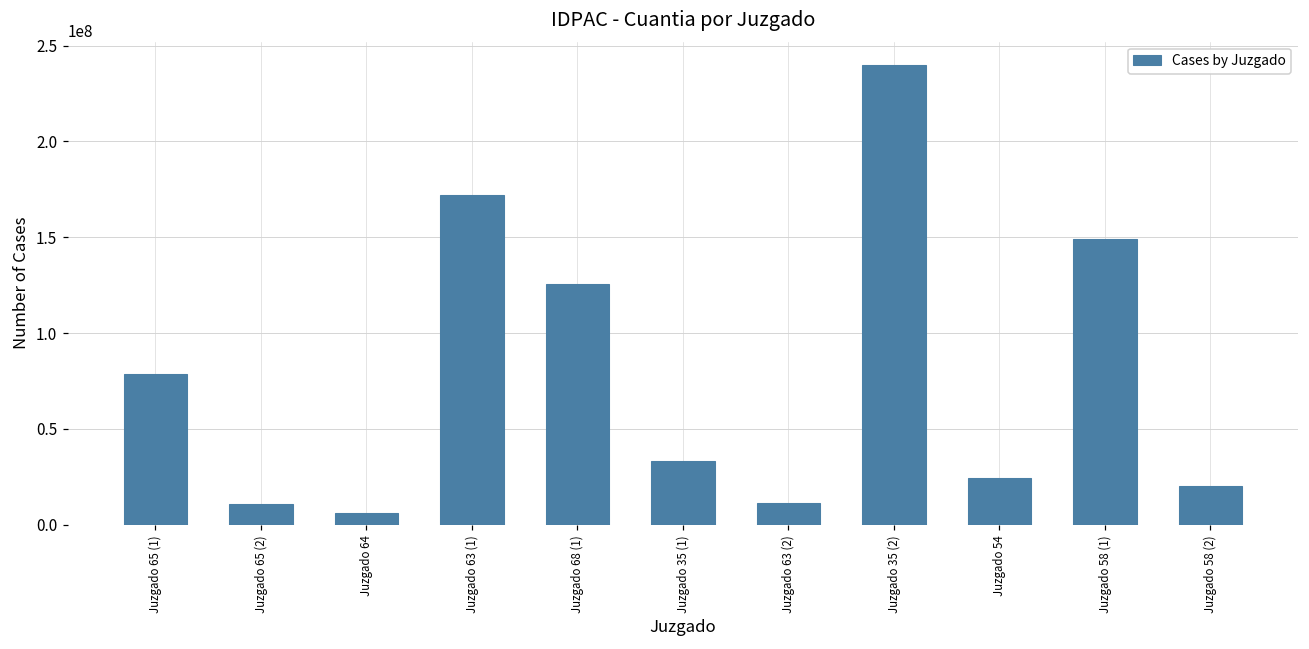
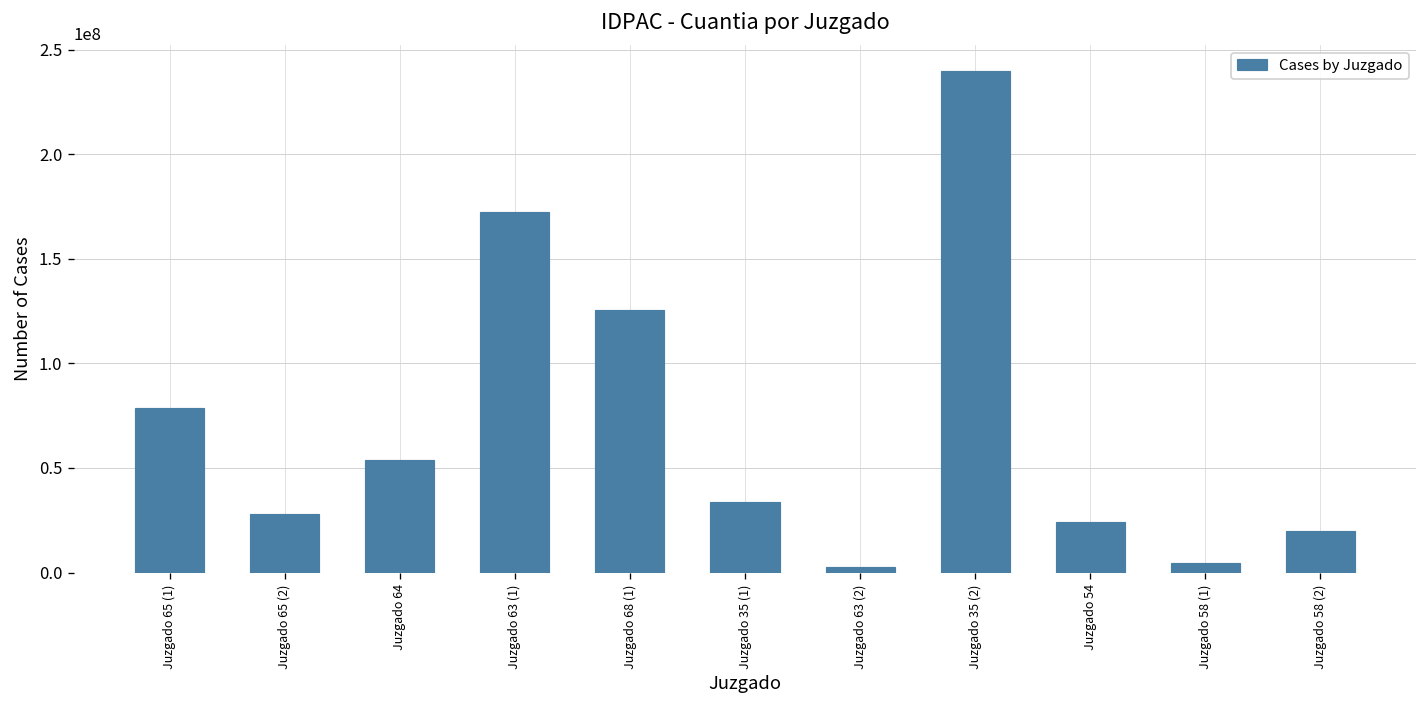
Juzgado 65 (2): 11000000 -> 28000000
Juzgado 64: 6000000 -> 54000000
Juzgado 63 (2): 11000000 -> 2000000
Juzgado 58 (1): 149000000 -> 5000000
